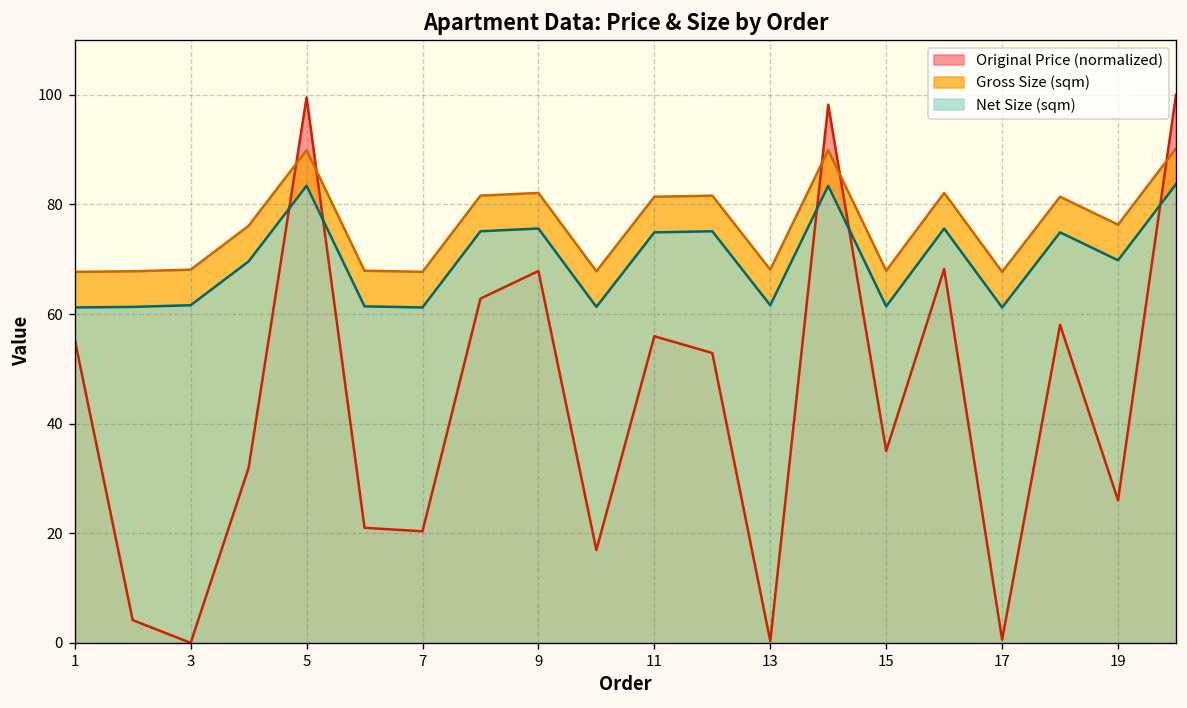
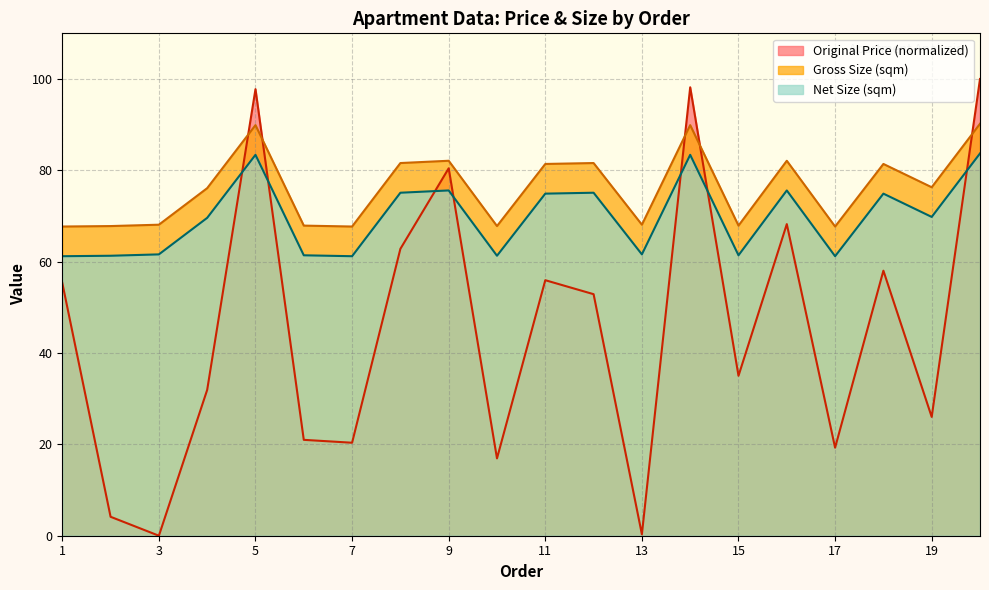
Original Price (normalized), 5: 100 -> 98
Original Price (normalized), 9: 68 -> 80
Original Price (normalized), 17: 1 -> 19
